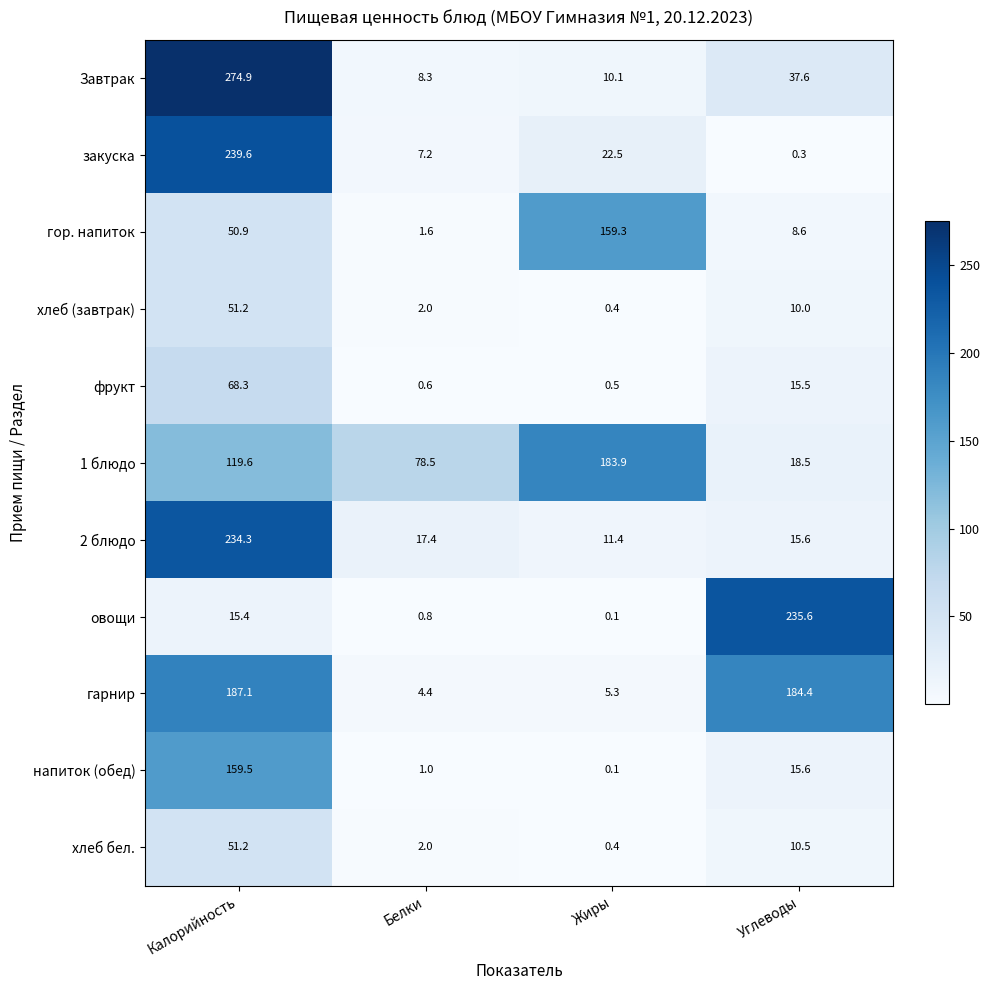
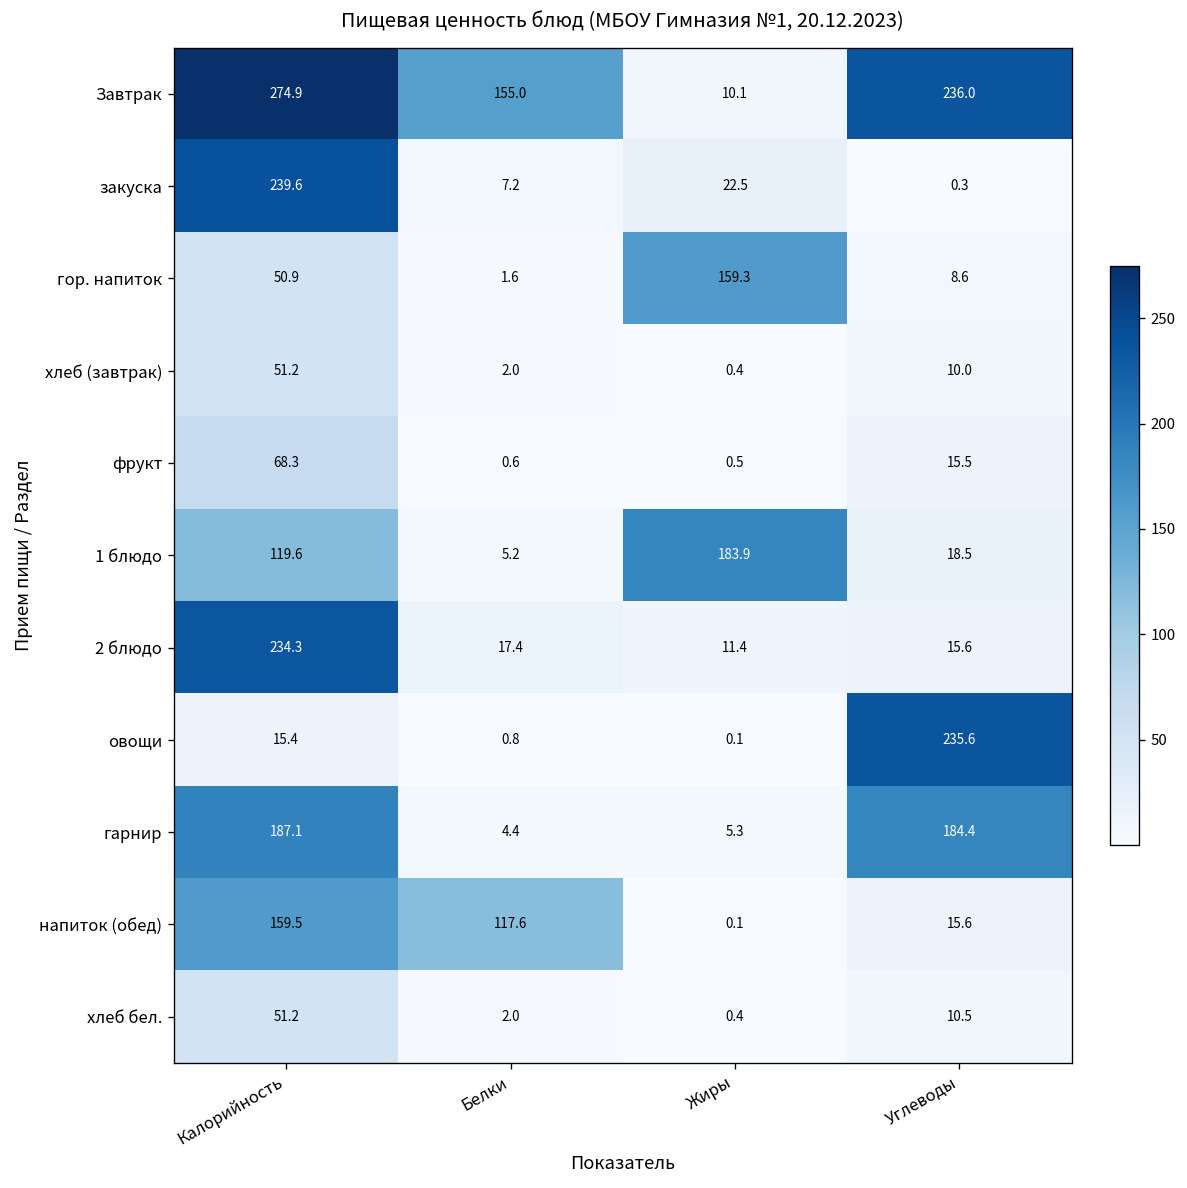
Завтрак, Белки: 8.3 -> 155.0
Завтрак, Углеводы: 37.6 -> 236.0
1 блюдо, Белки: 78.5 -> 5.2
напиток (обед), Белки: 1.0 -> 117.6
